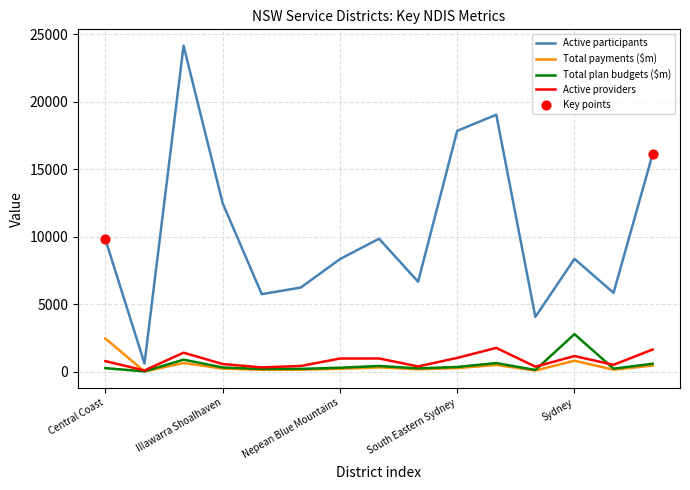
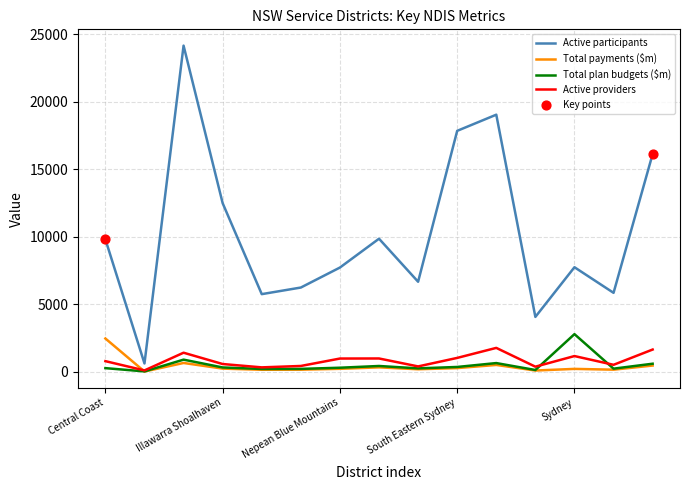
Active participants, Nepean Blue Mountains: 8300 -> 7700
Active participants, Sydney: 8400 -> 7700
Total payments ($m), Sydney: 800 -> 200
